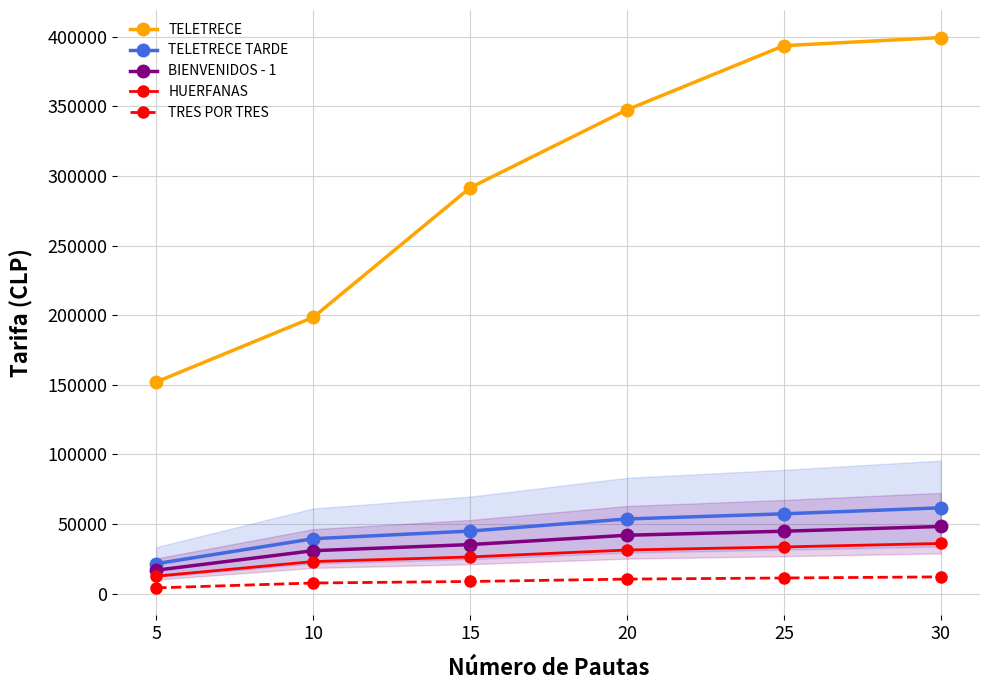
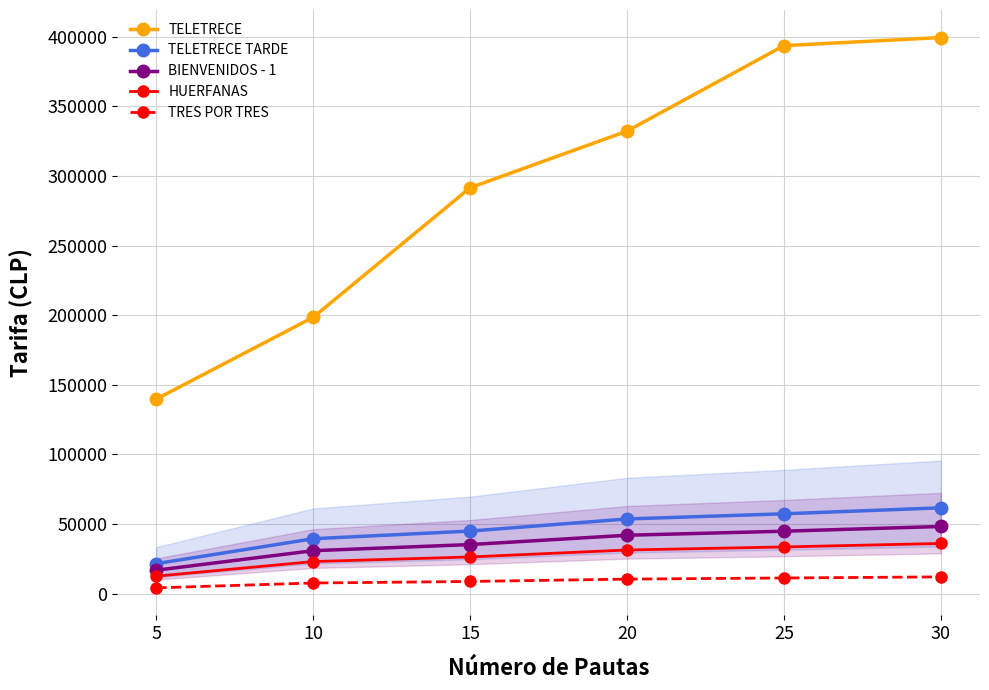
TELETRECE, 5: 152000 -> 140000
TELETRECE, 20: 348000 -> 332000
